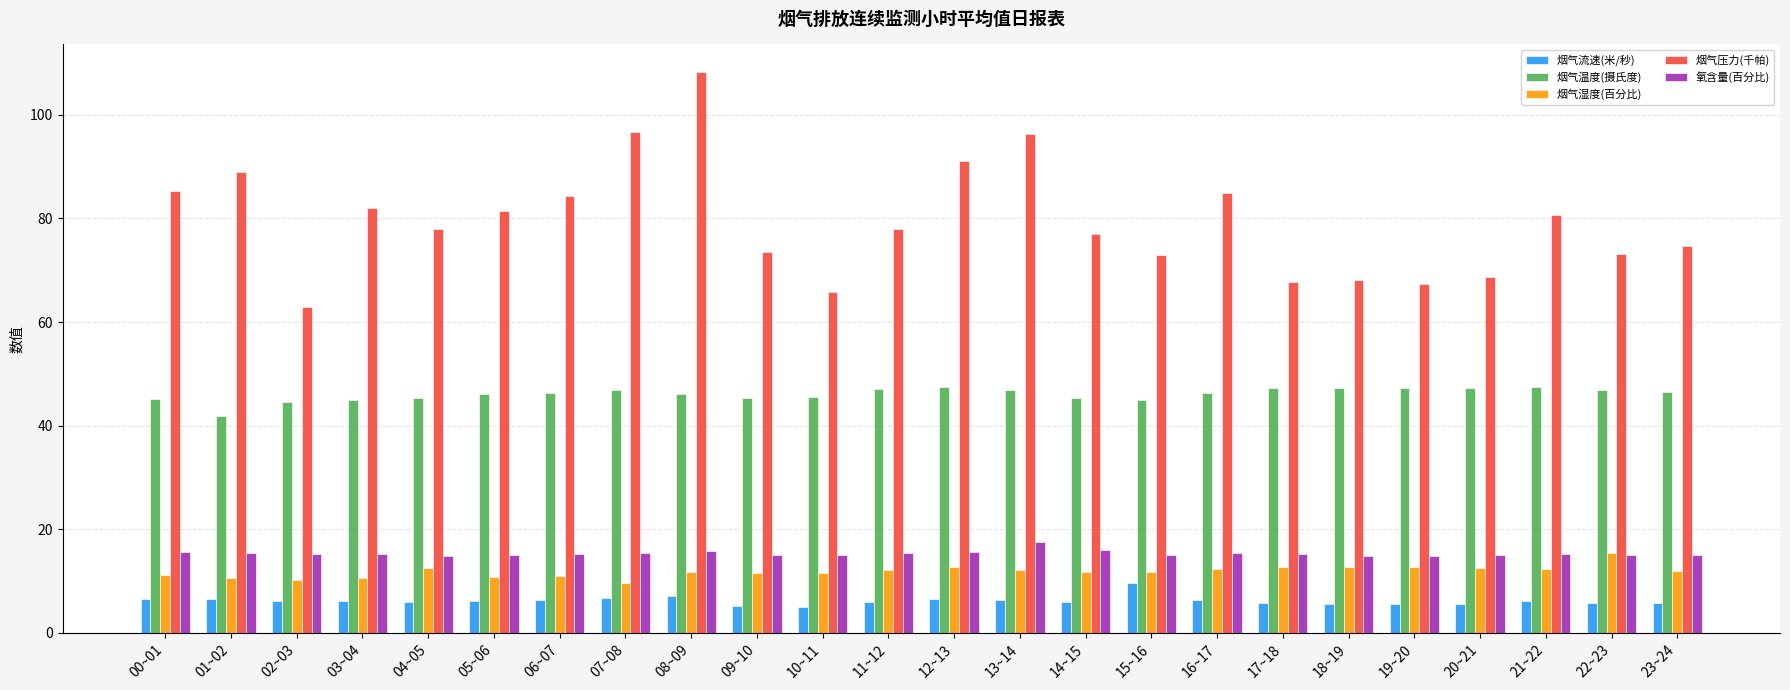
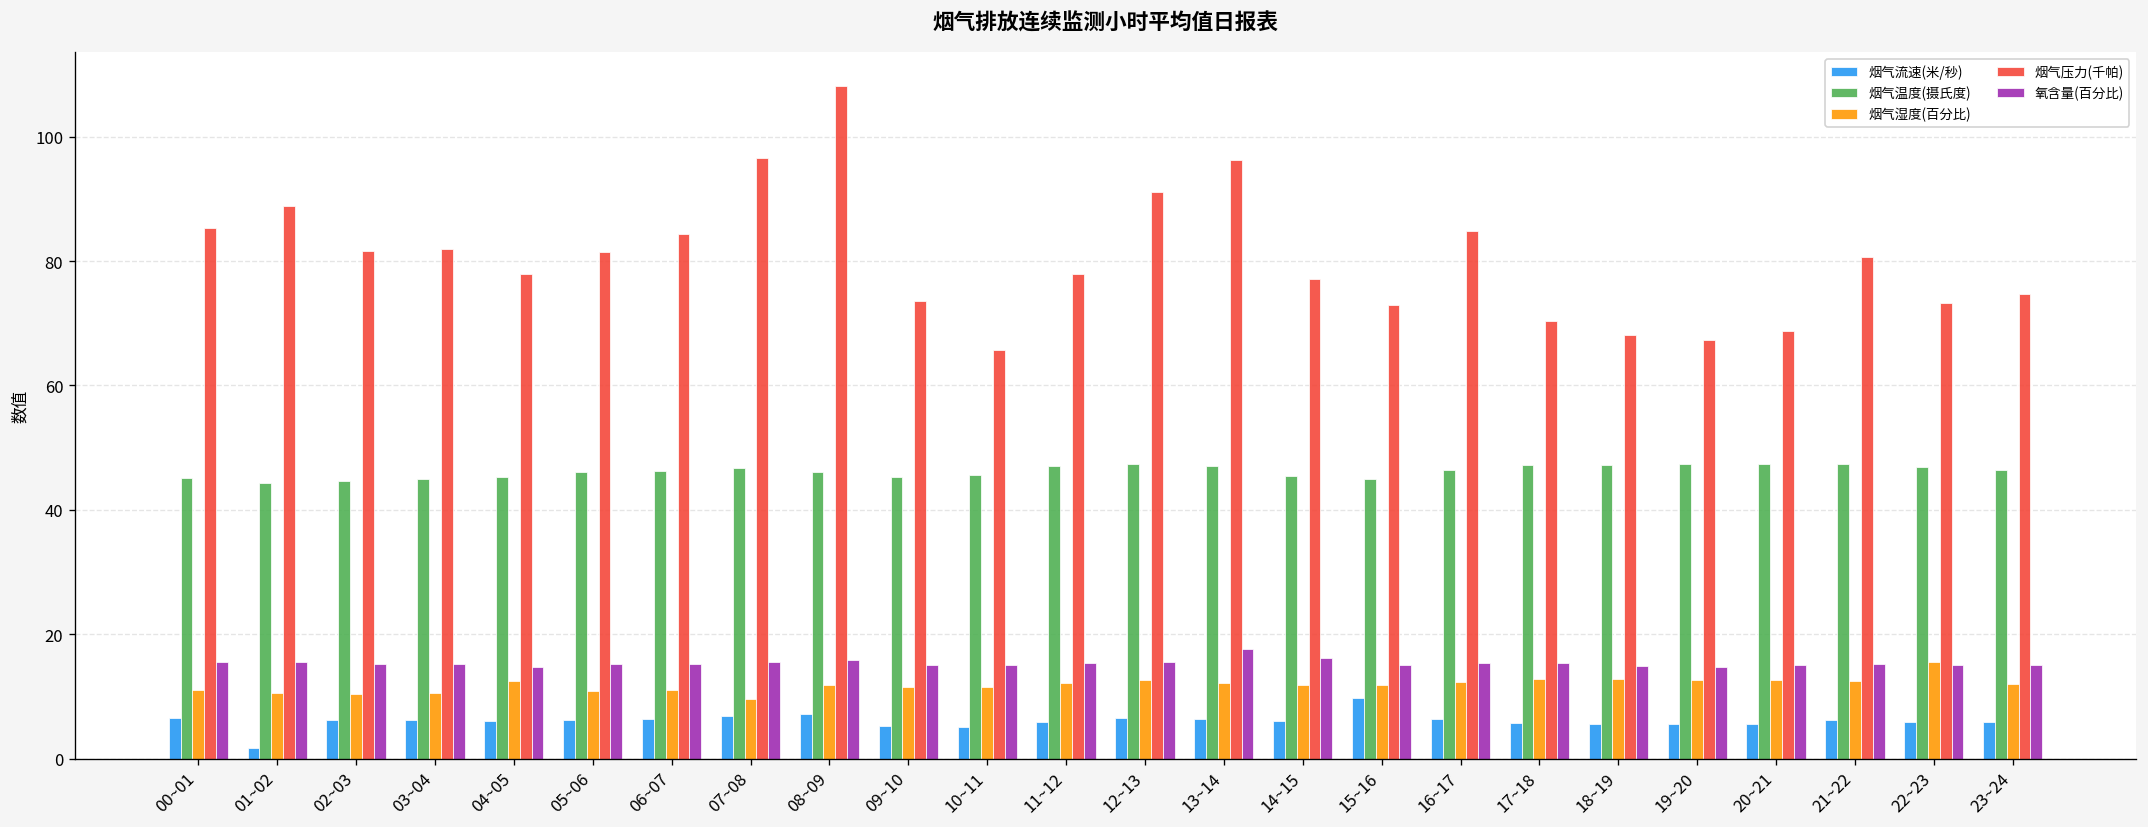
烟气流速(米/秒), 01~02: 6 -> 2
烟气温度(摄氏度), 01~02: 42 -> 44
烟气压力(千帕), 02~03: 63 -> 82
烟气压力(千帕), 17~18: 68 -> 70
